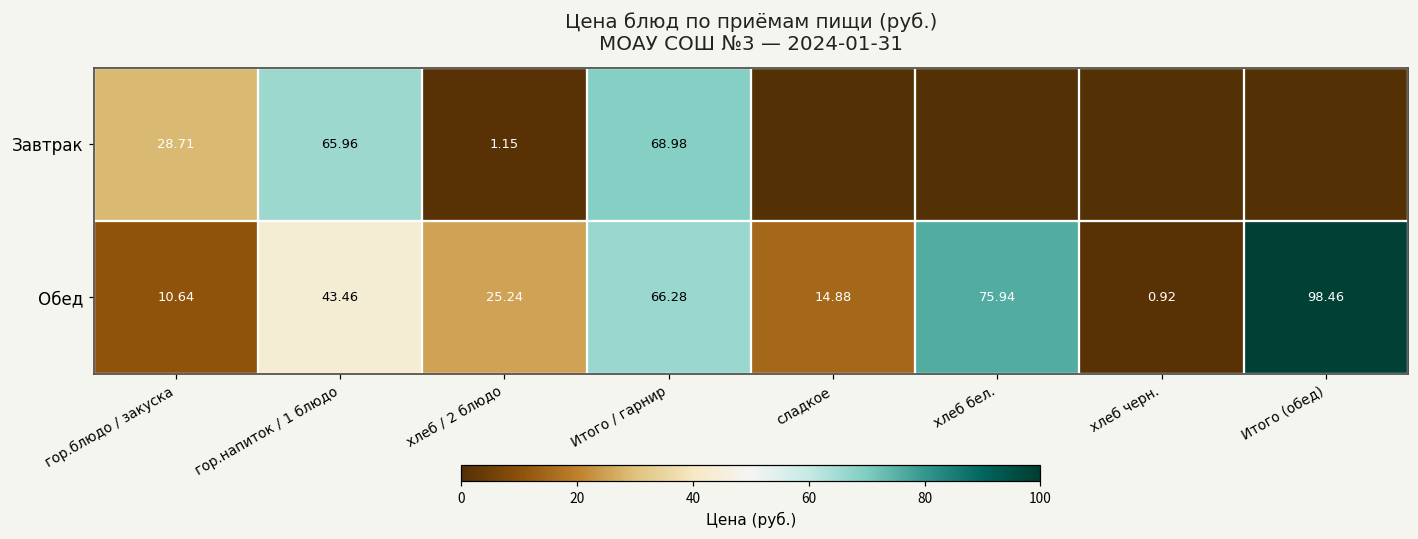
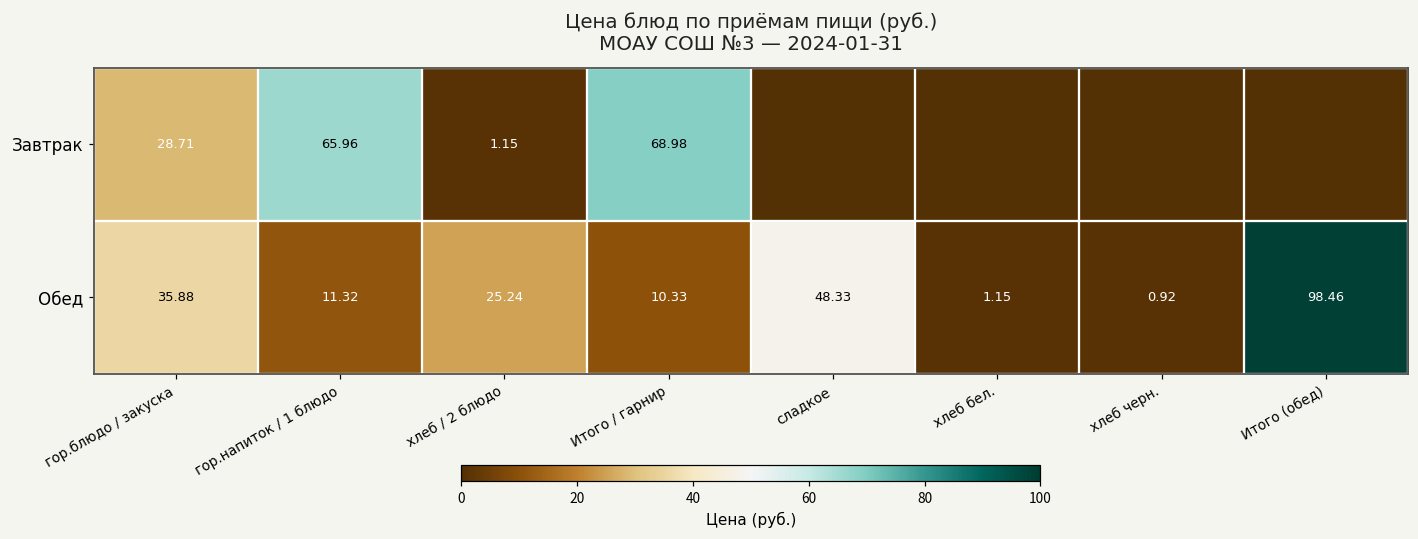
Обед, гор.блюдо / закуска: 10.64 -> 35.88
Обед, гор.напиток / 1 блюдо: 43.46 -> 11.32
Обед, Итого / гарнир: 66.28 -> 10.33
Обед, сладкое: 14.88 -> 48.33
Обед, хлеб бел.: 75.94 -> 1.15
